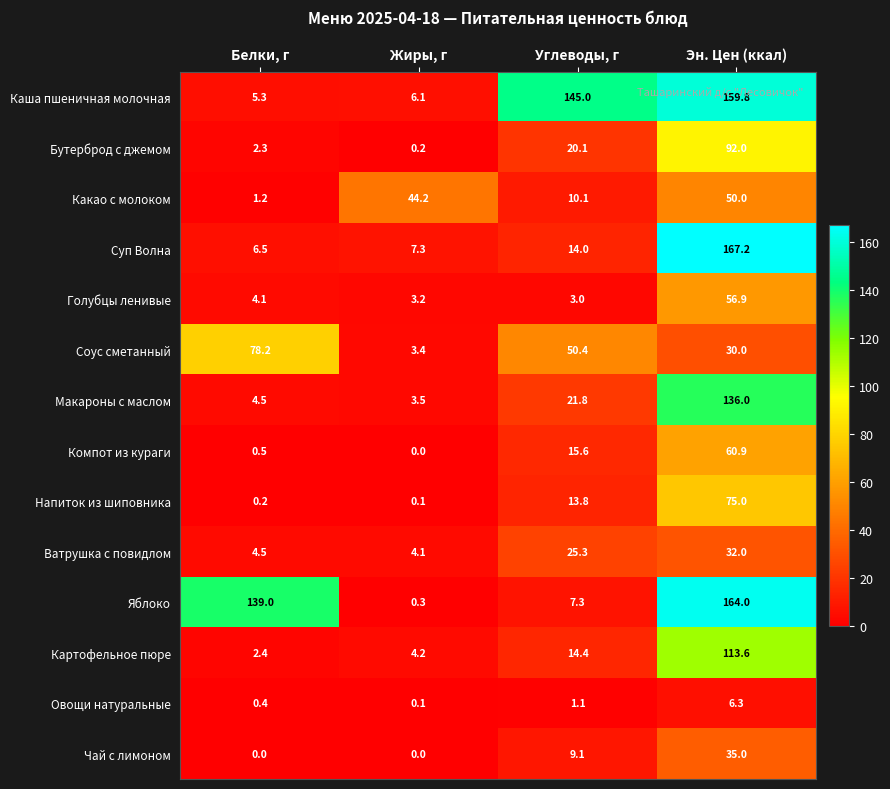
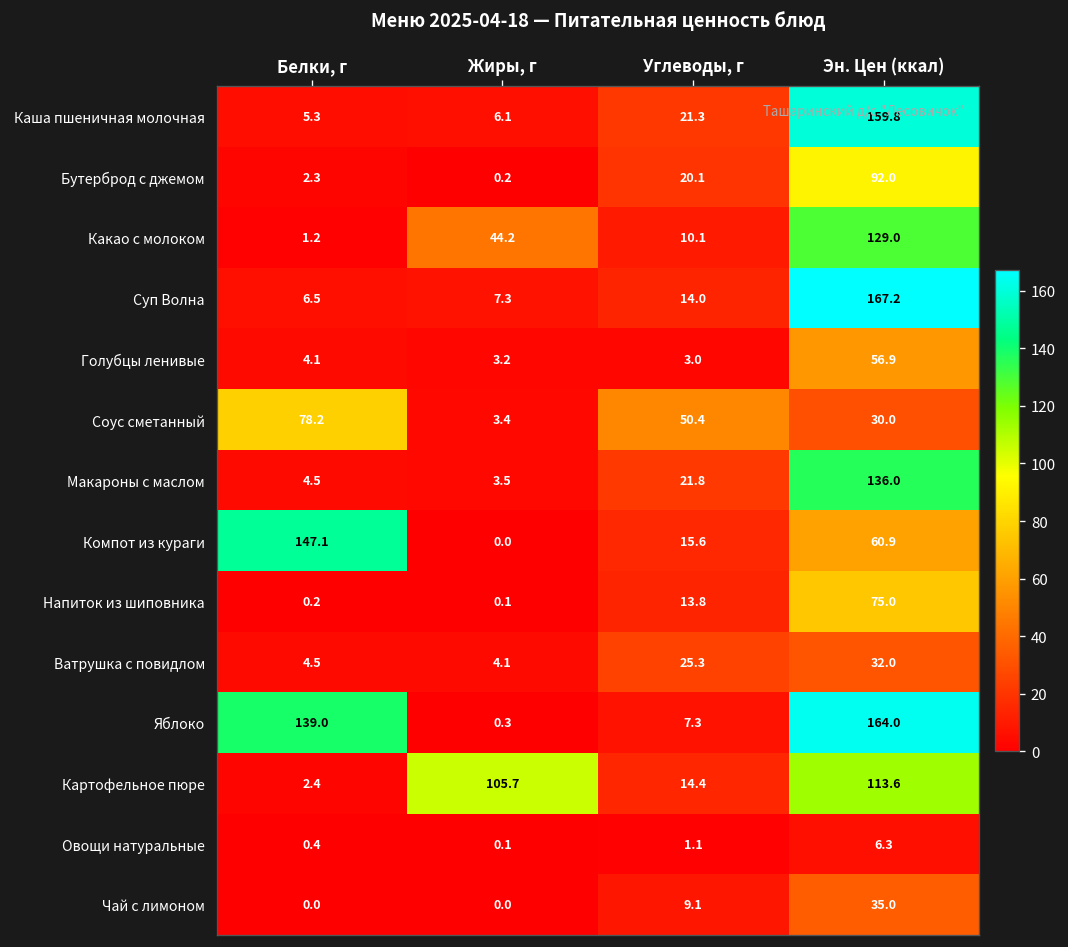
Каша пшеничная молочная, Углеводы, г: 145.0 -> 21.3
Какао с молоком, Эн. Цен (ккал): 50.0 -> 129.0
Компот из кураги, Белки, г: 0.5 -> 147.1
Картофельное пюре, Жиры, г: 4.2 -> 105.7
